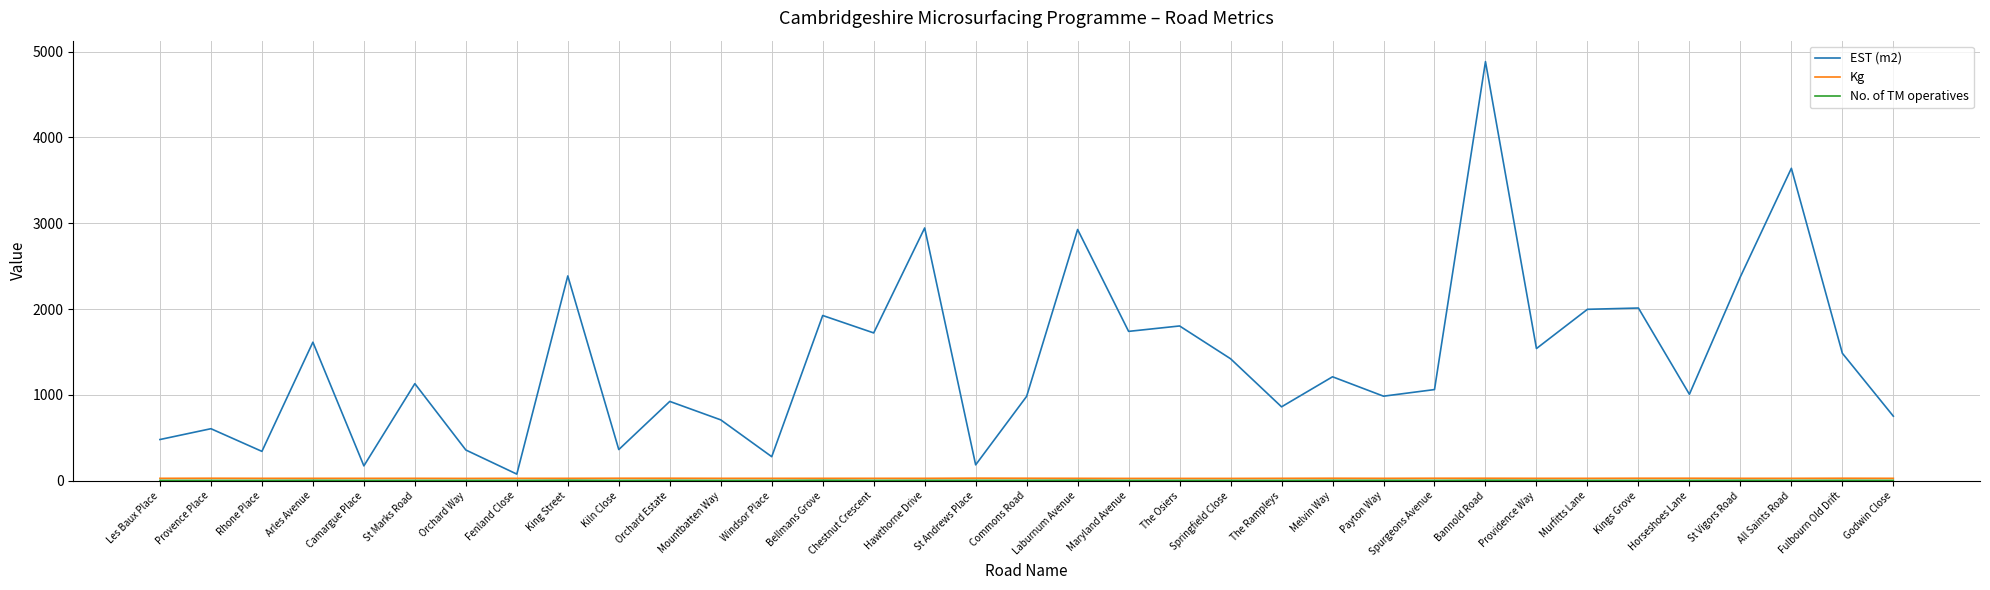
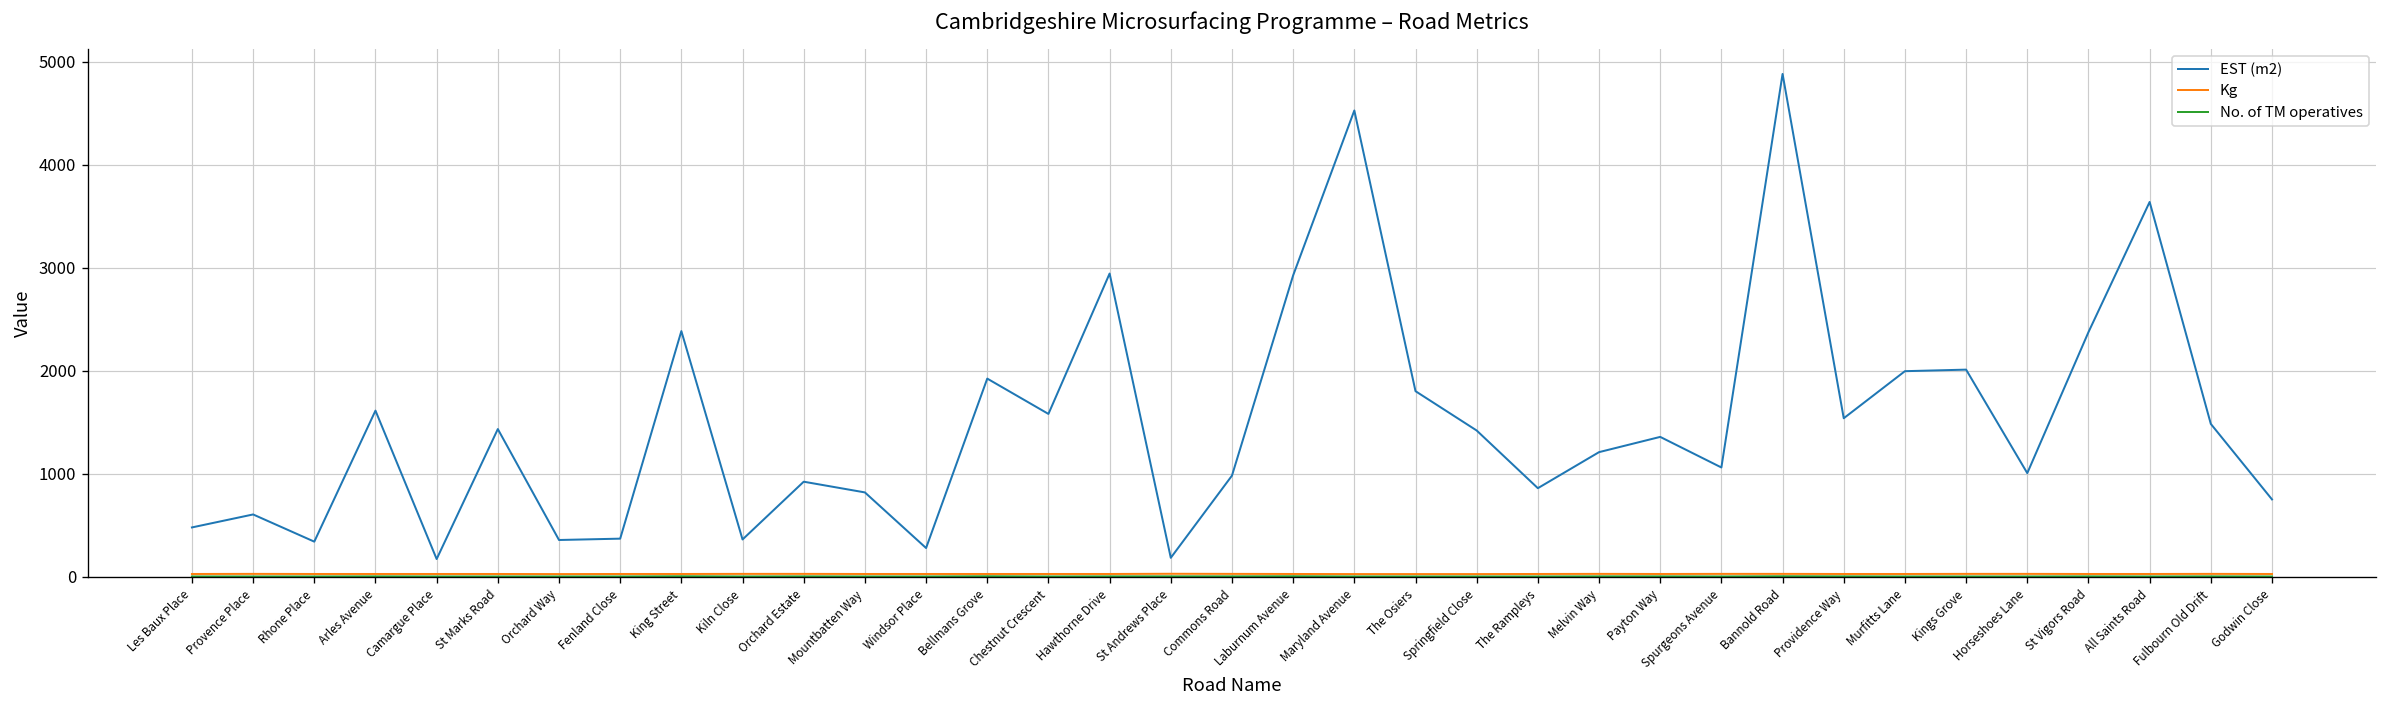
EST (m2), St Marks Road: 1100 -> 1400
EST (m2), Fenland Close: 100 -> 400
EST (m2), Mountbatten Way: 700 -> 800
EST (m2), Chestnut Crescent: 1700 -> 1600
EST (m2), Maryland Avenue: 1700 -> 4500
EST (m2), Payton Way: 1000 -> 1400
